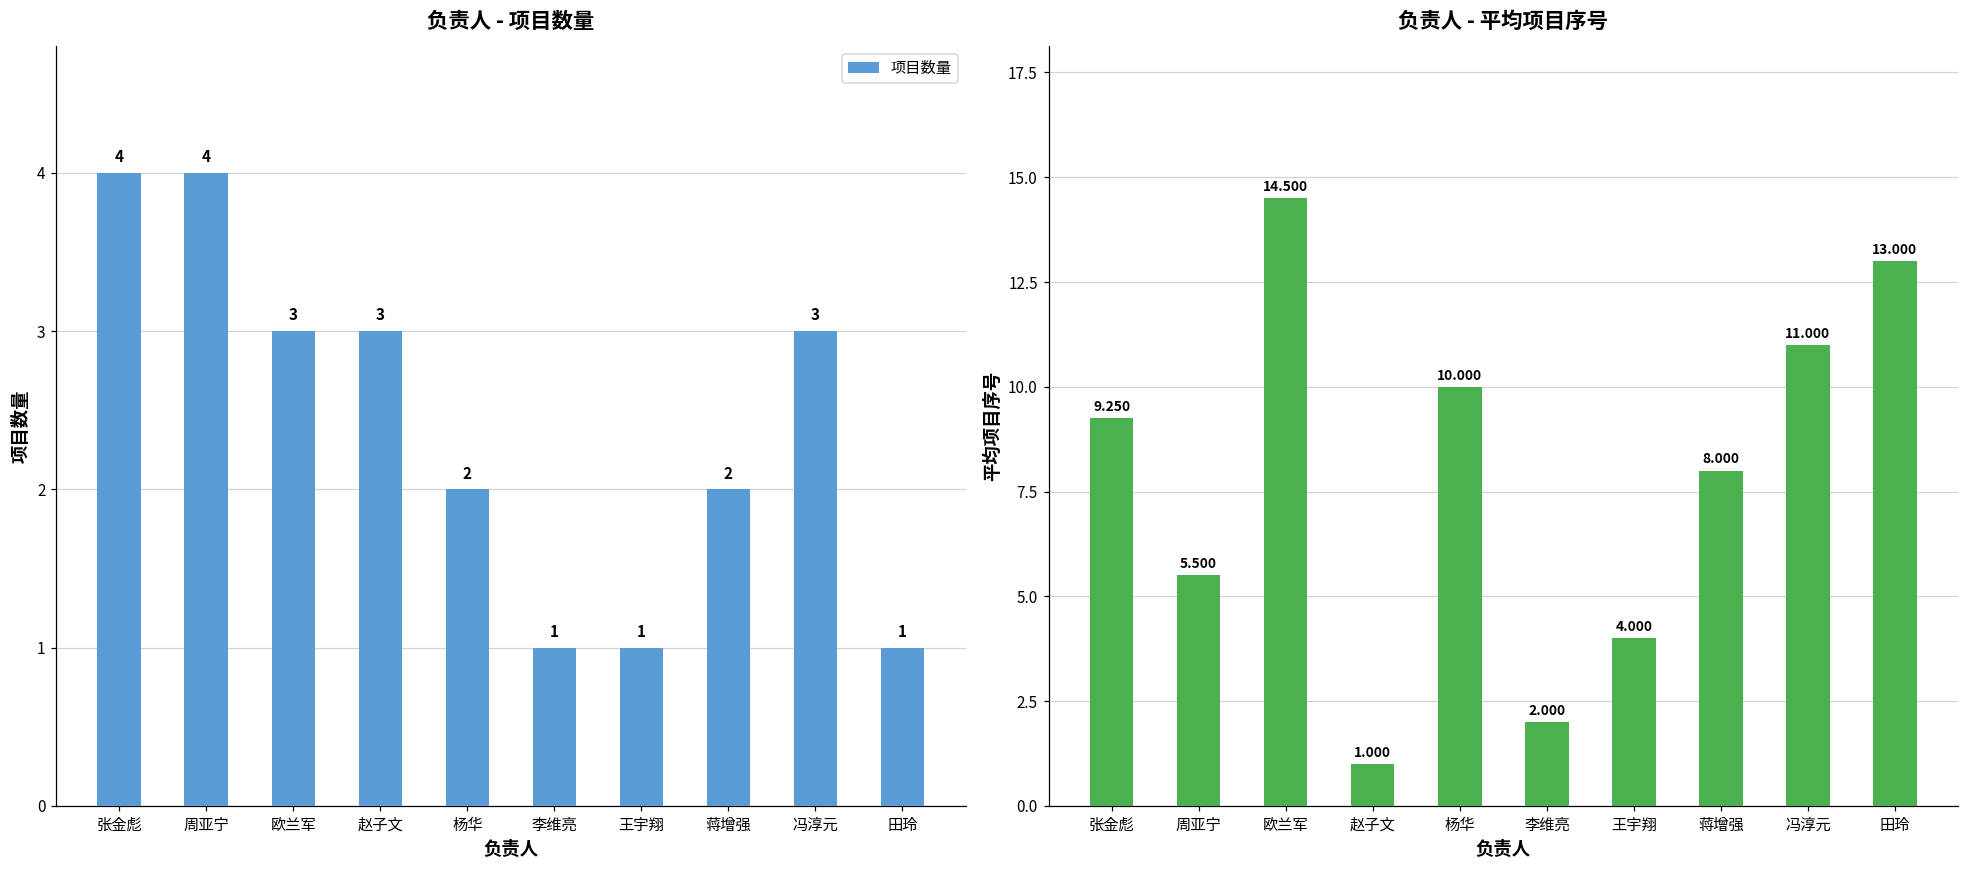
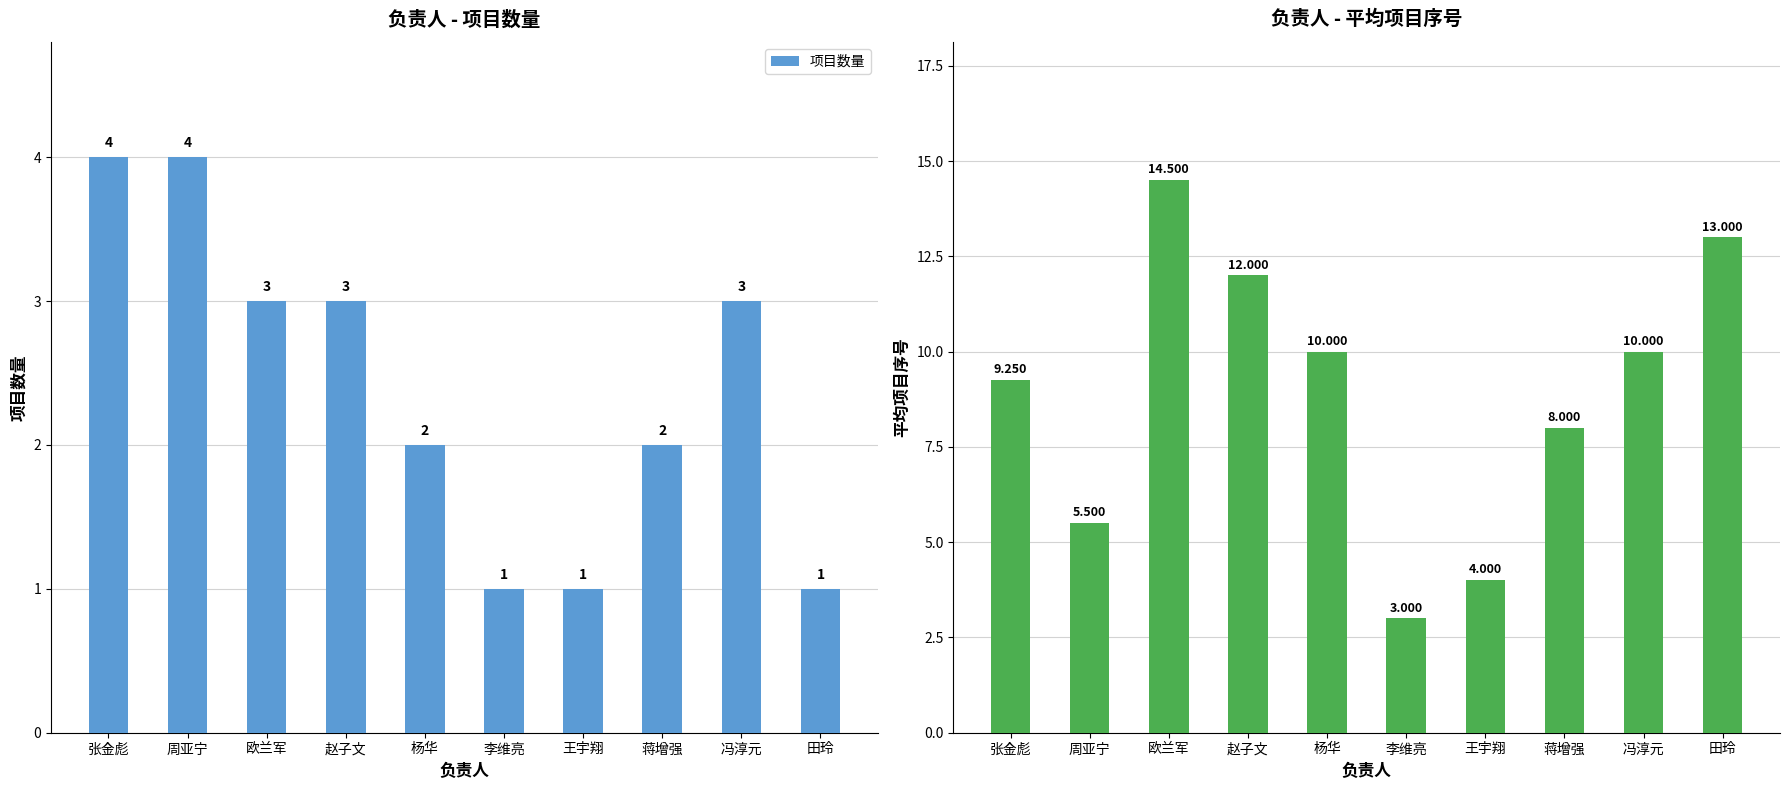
负责人 - 平均项目序号, 赵子文: 1.000 -> 12.000
负责人 - 平均项目序号, 李维亮: 2.000 -> 3.000
负责人 - 平均项目序号, 冯淳元: 11.000 -> 10.000
